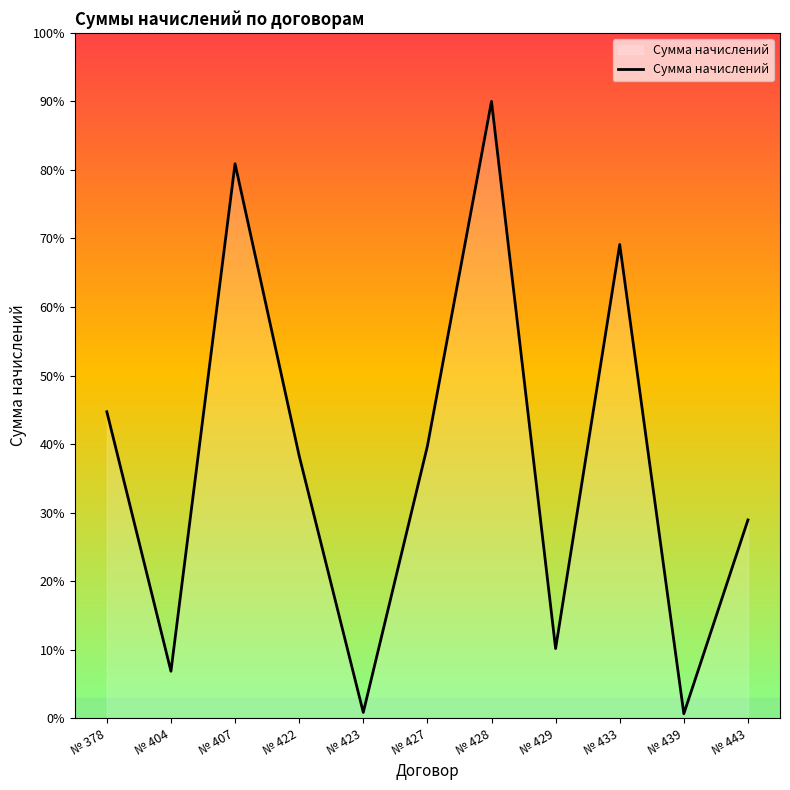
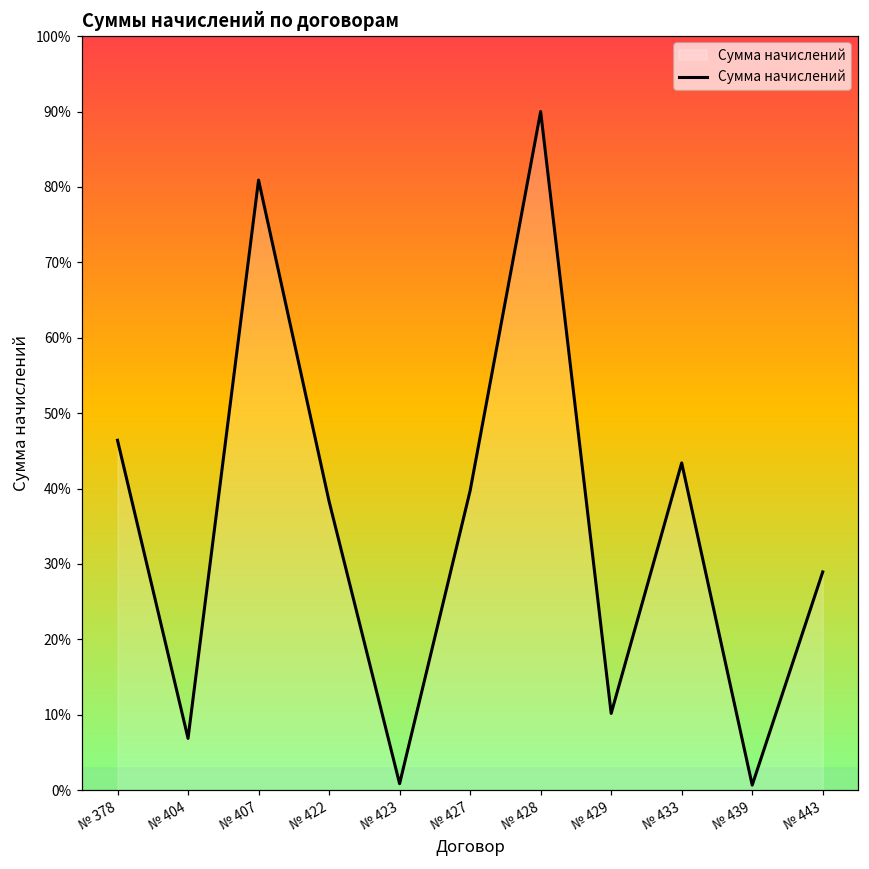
№ 378: 45% -> 46%
№ 433: 69% -> 43%
